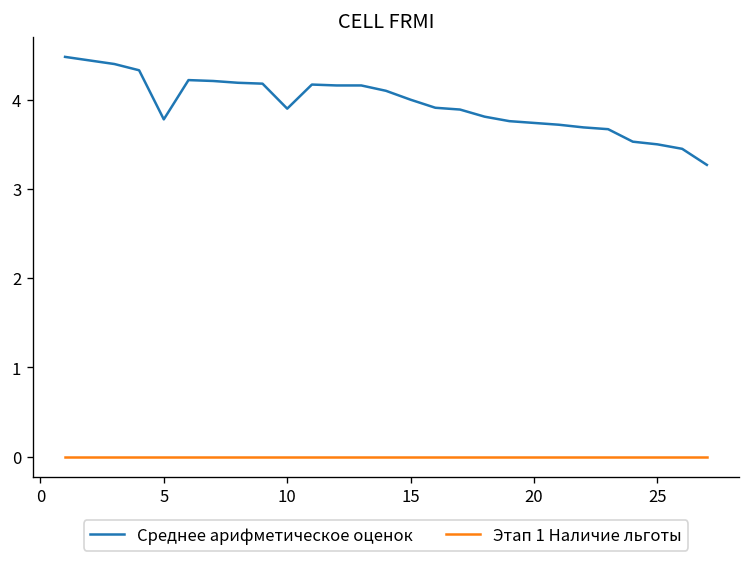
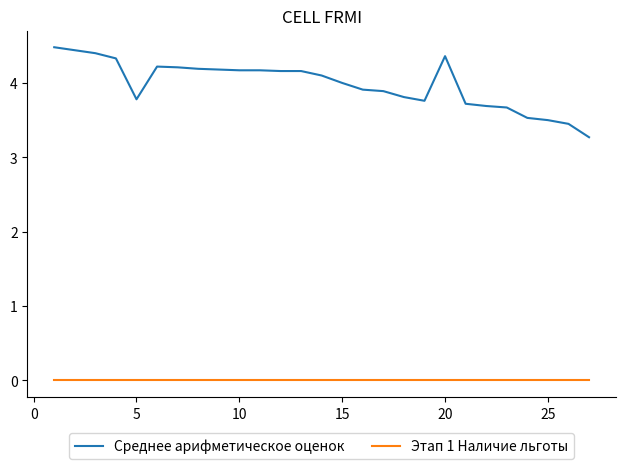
Среднее арифметическое оценок, 10: 3.9 -> 4.2
Среднее арифметическое оценок, 20: 3.7 -> 4.4
